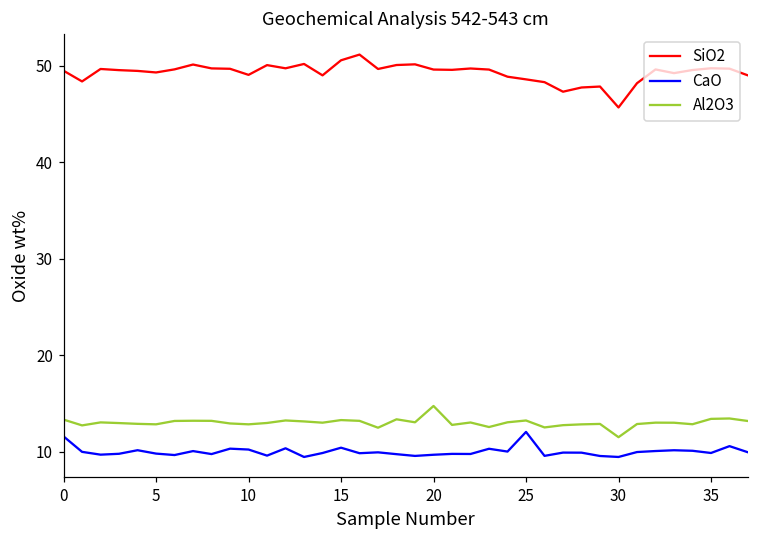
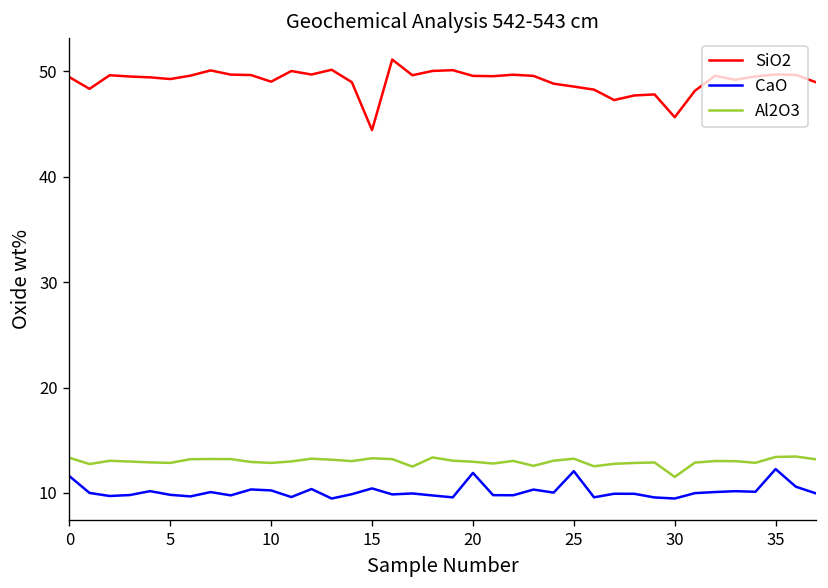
SiO2, 15: 51 -> 44
CaO, 20: 10 -> 12
Al2O3, 20: 15 -> 13
CaO, 35: 10 -> 12
